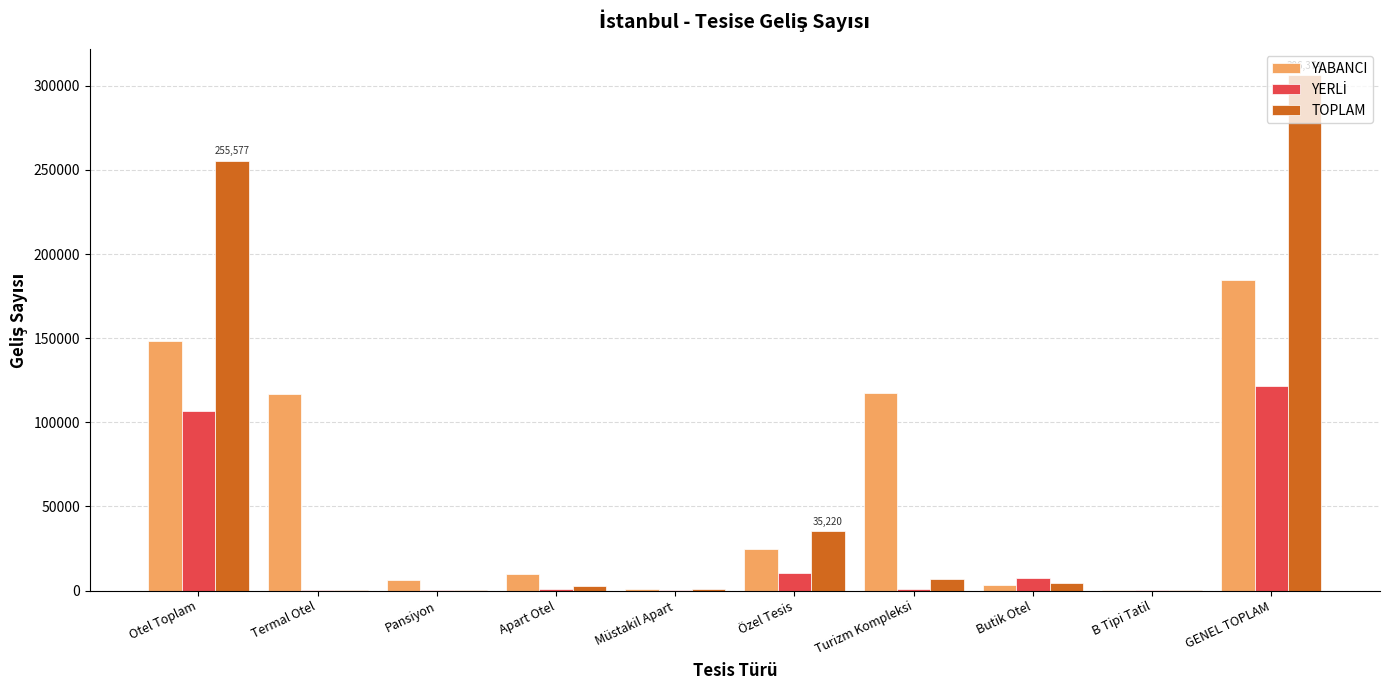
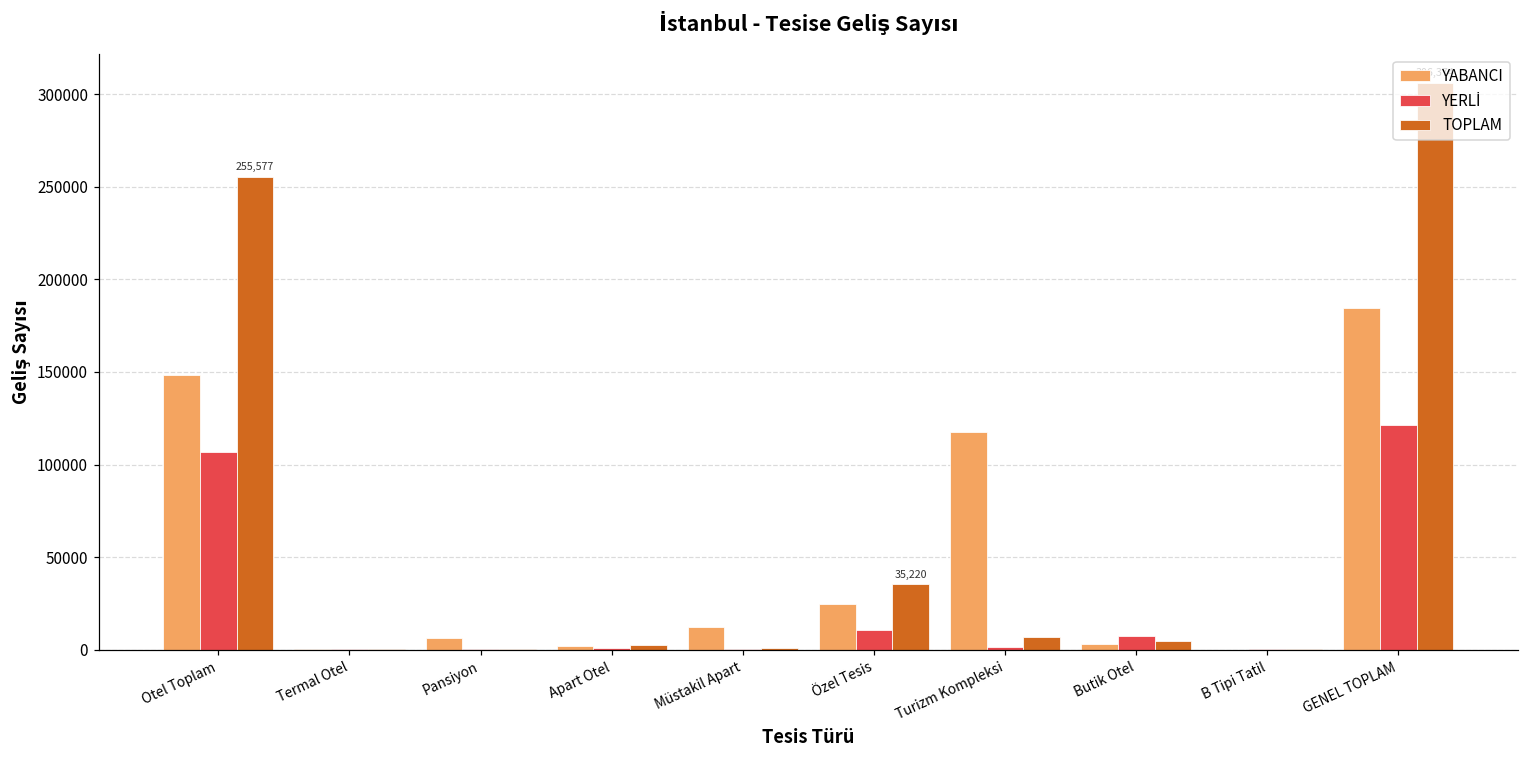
YABANCI, Termal Otel: 117000 -> 0
YABANCI, Apart Otel: 10000 -> 2000
YABANCI, Müstakil Apart: 1000 -> 12000
